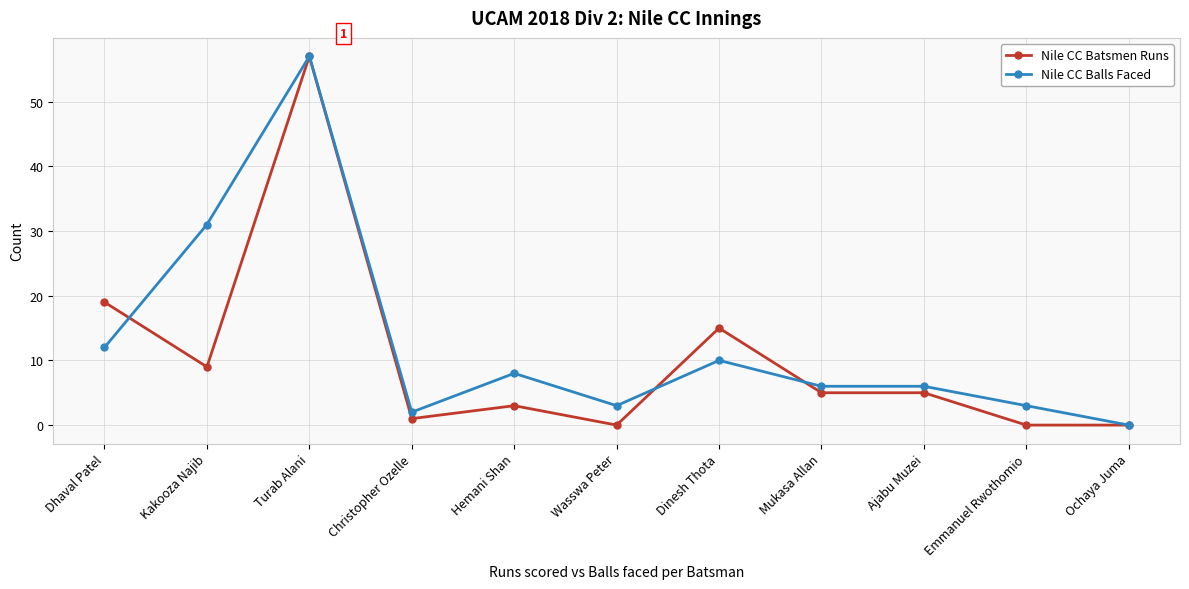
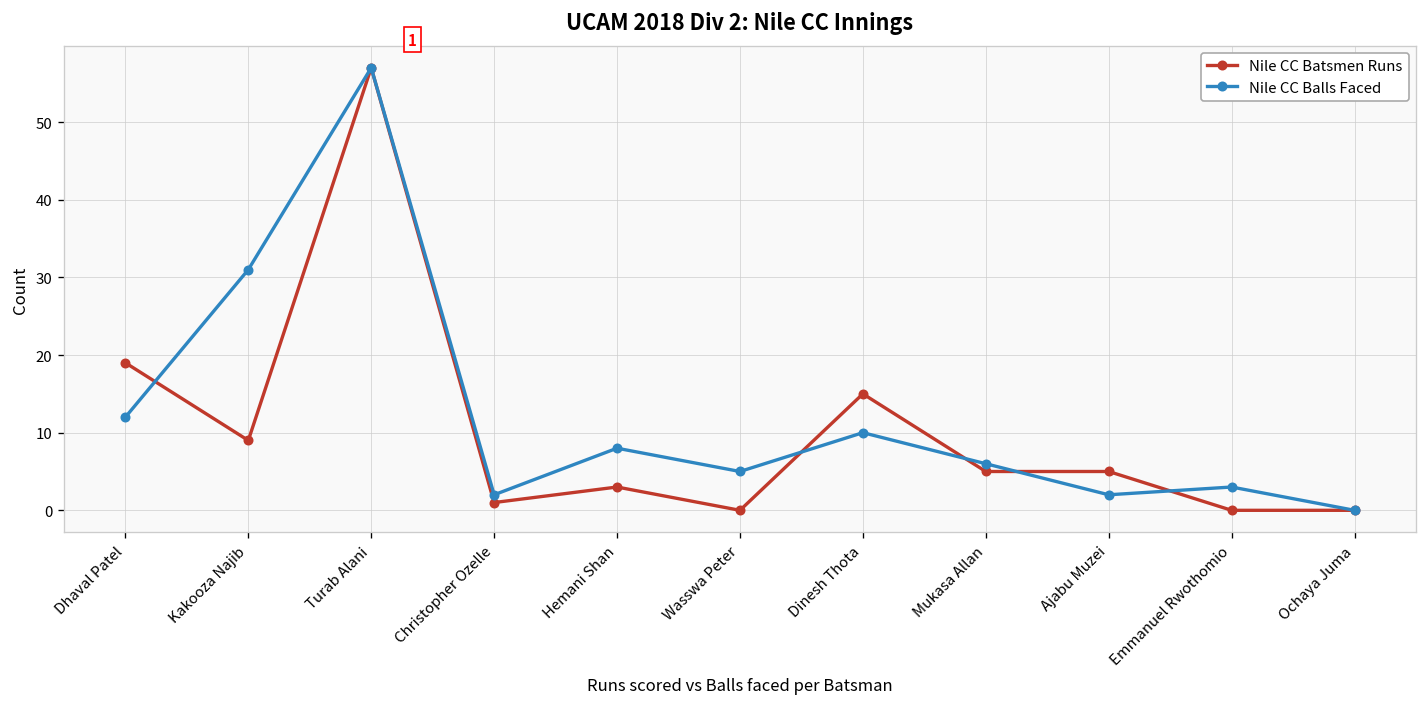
Nile CC Balls Faced, Wasswa Peter: 3 -> 5
Nile CC Balls Faced, Ajabu Muzei: 6 -> 2
